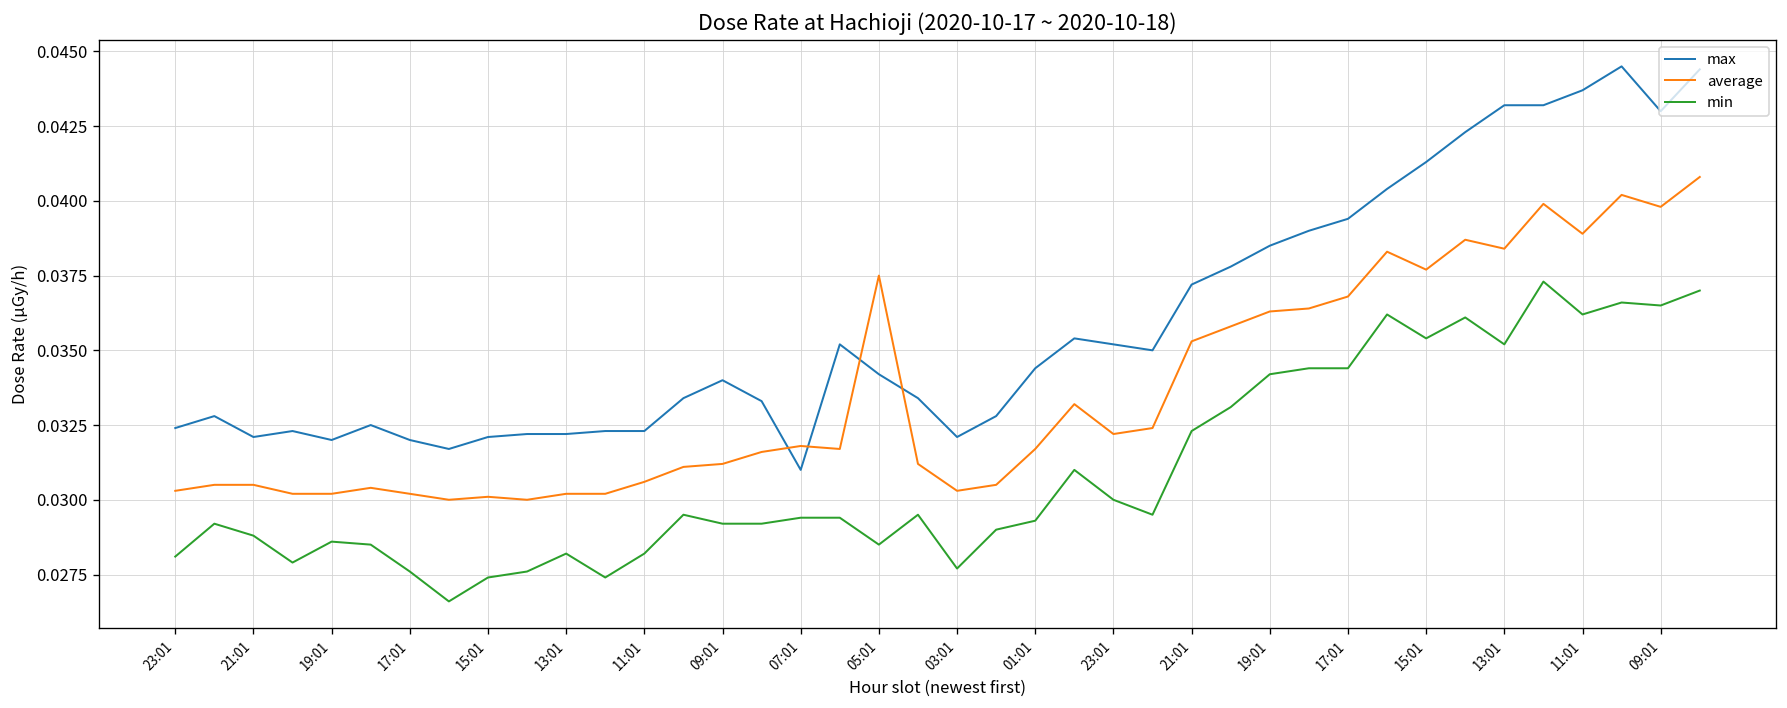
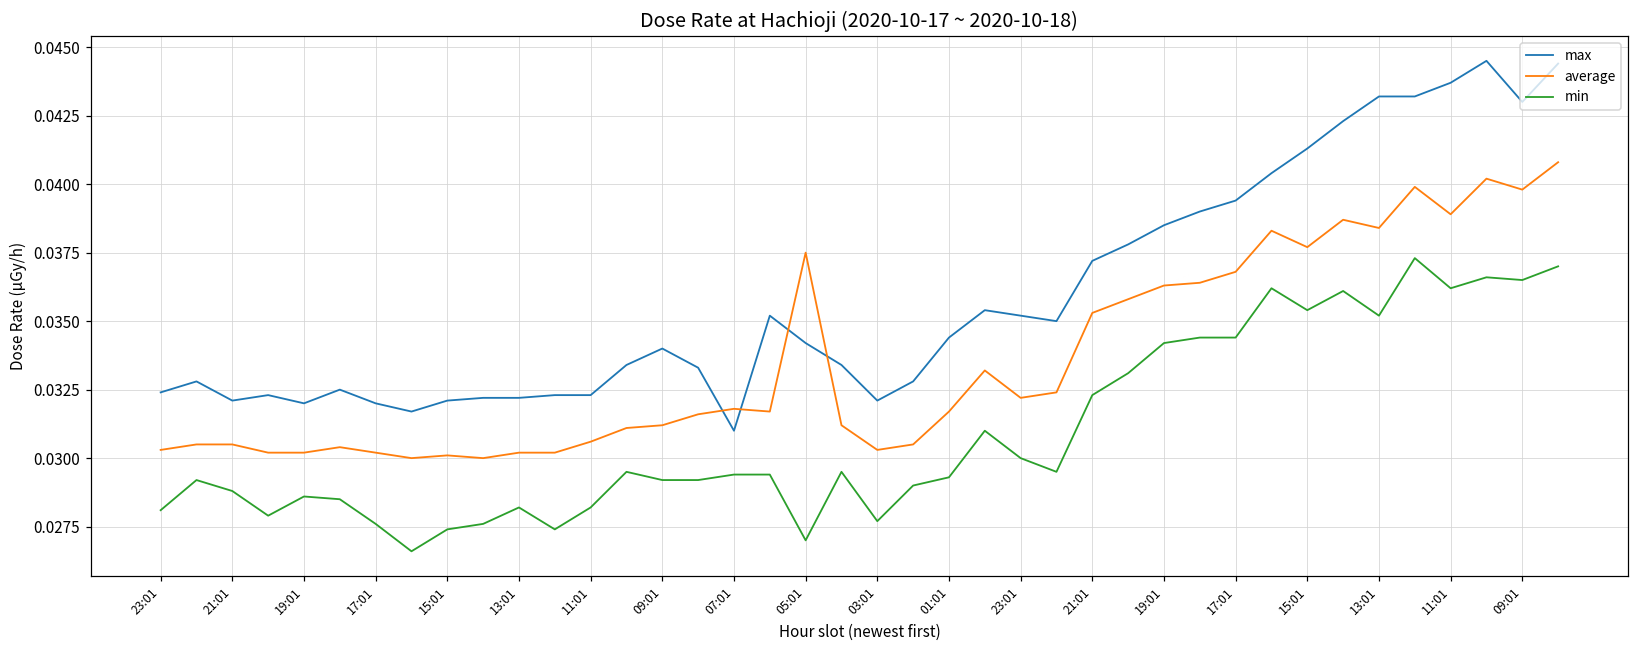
min, 05:01: 0.0285 -> 0.0270
